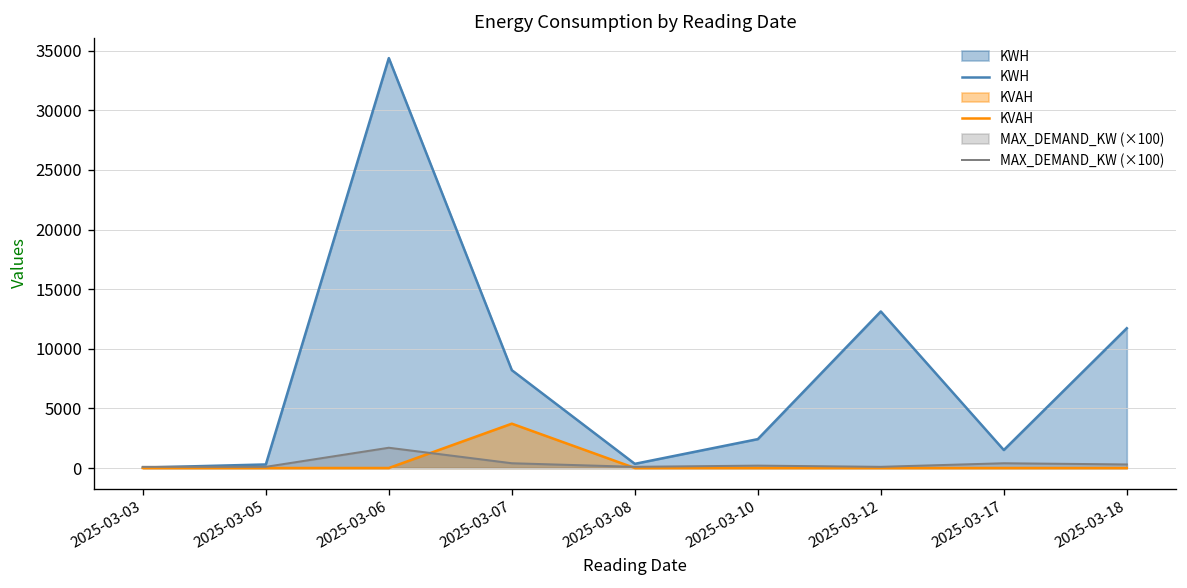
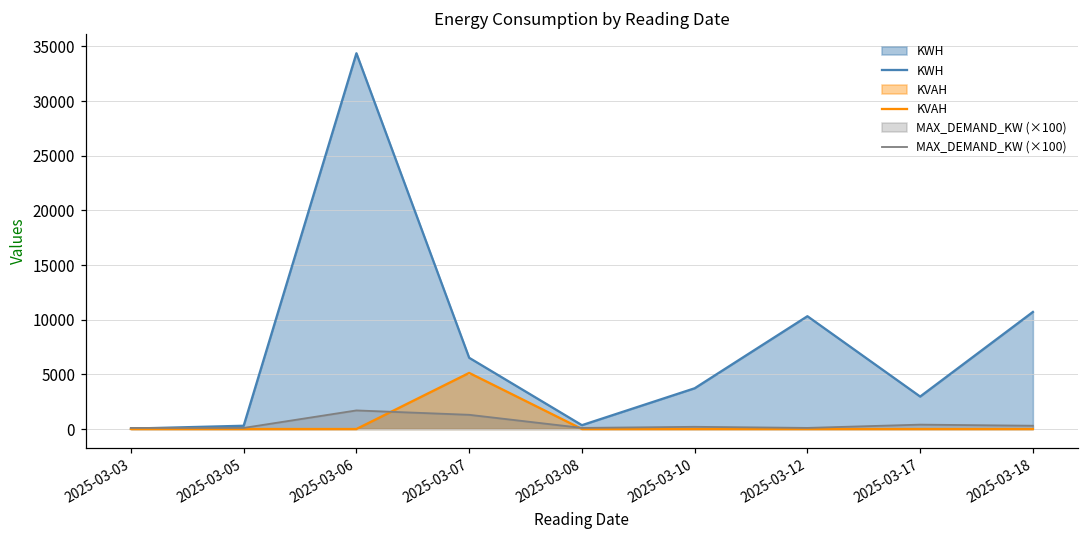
KWH, 2025-03-07: 8000 -> 7000
KVAH, 2025-03-07: 4000 -> 5000
MAX_DEMAND_KW (×100), 2025-03-07: 0 -> 1000
KWH, 2025-03-10: 2000 -> 4000
KWH, 2025-03-12: 13000 -> 10000
KWH, 2025-03-17: 2000 -> 3000
KWH, 2025-03-18: 12000 -> 11000
